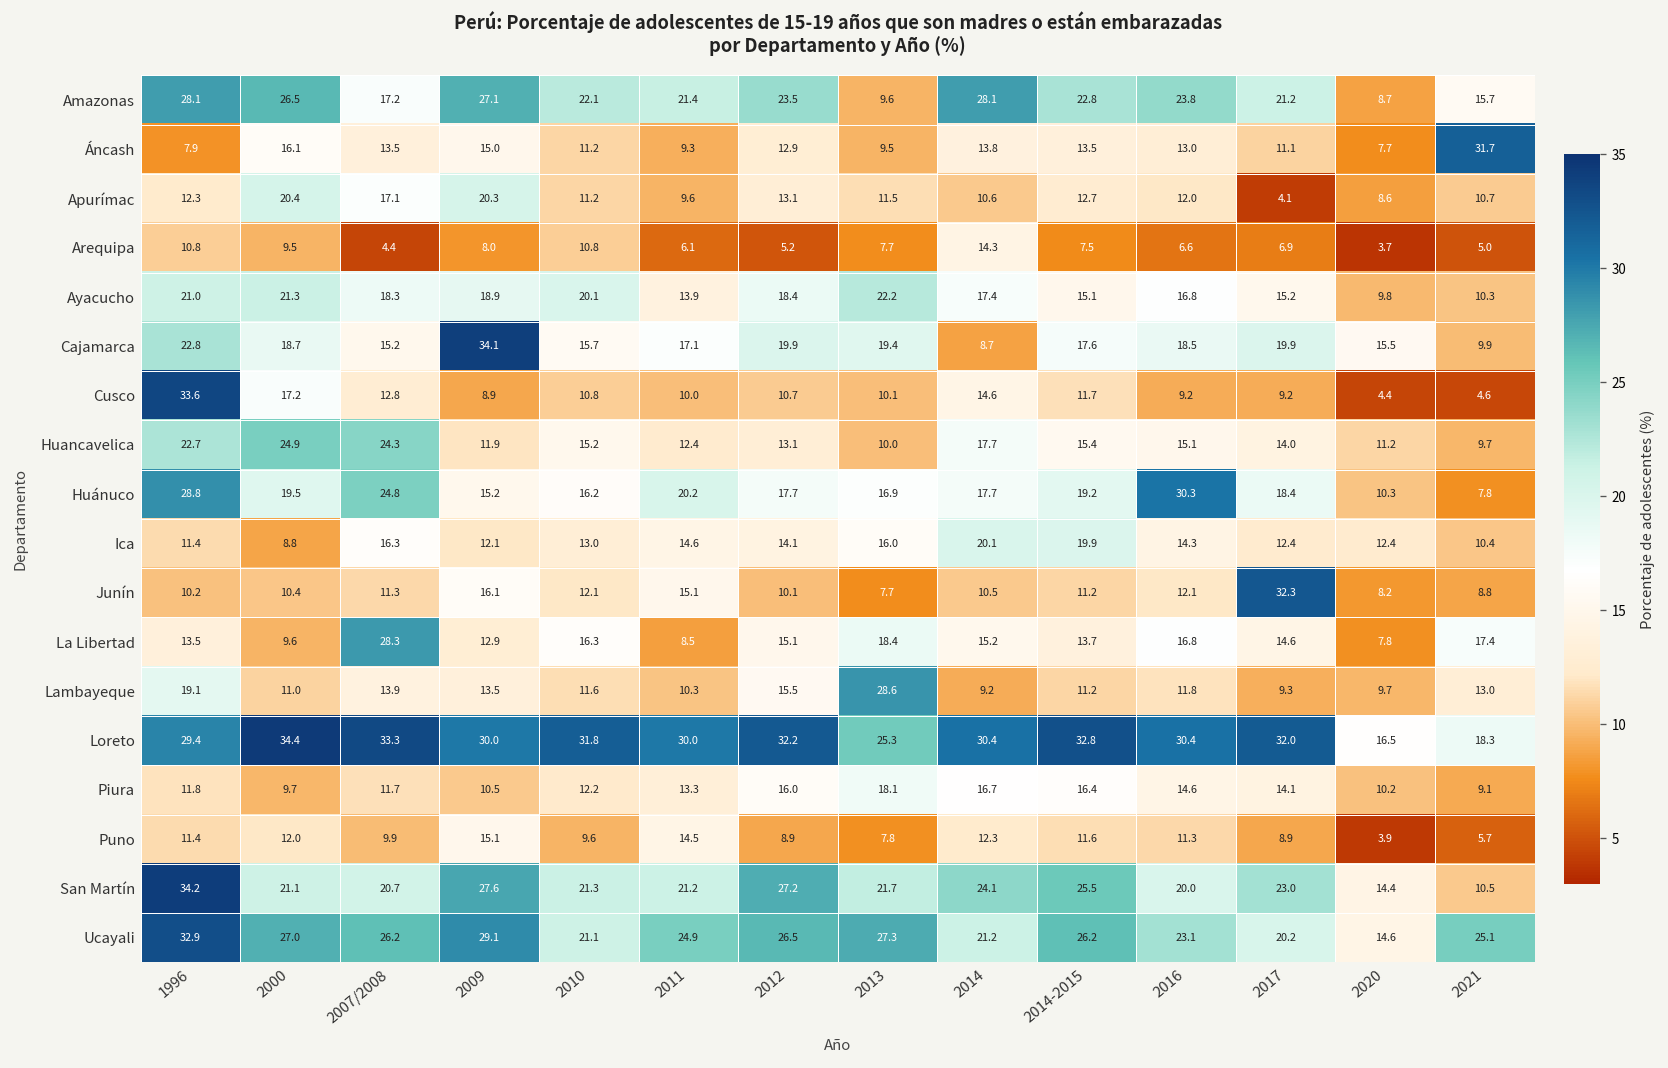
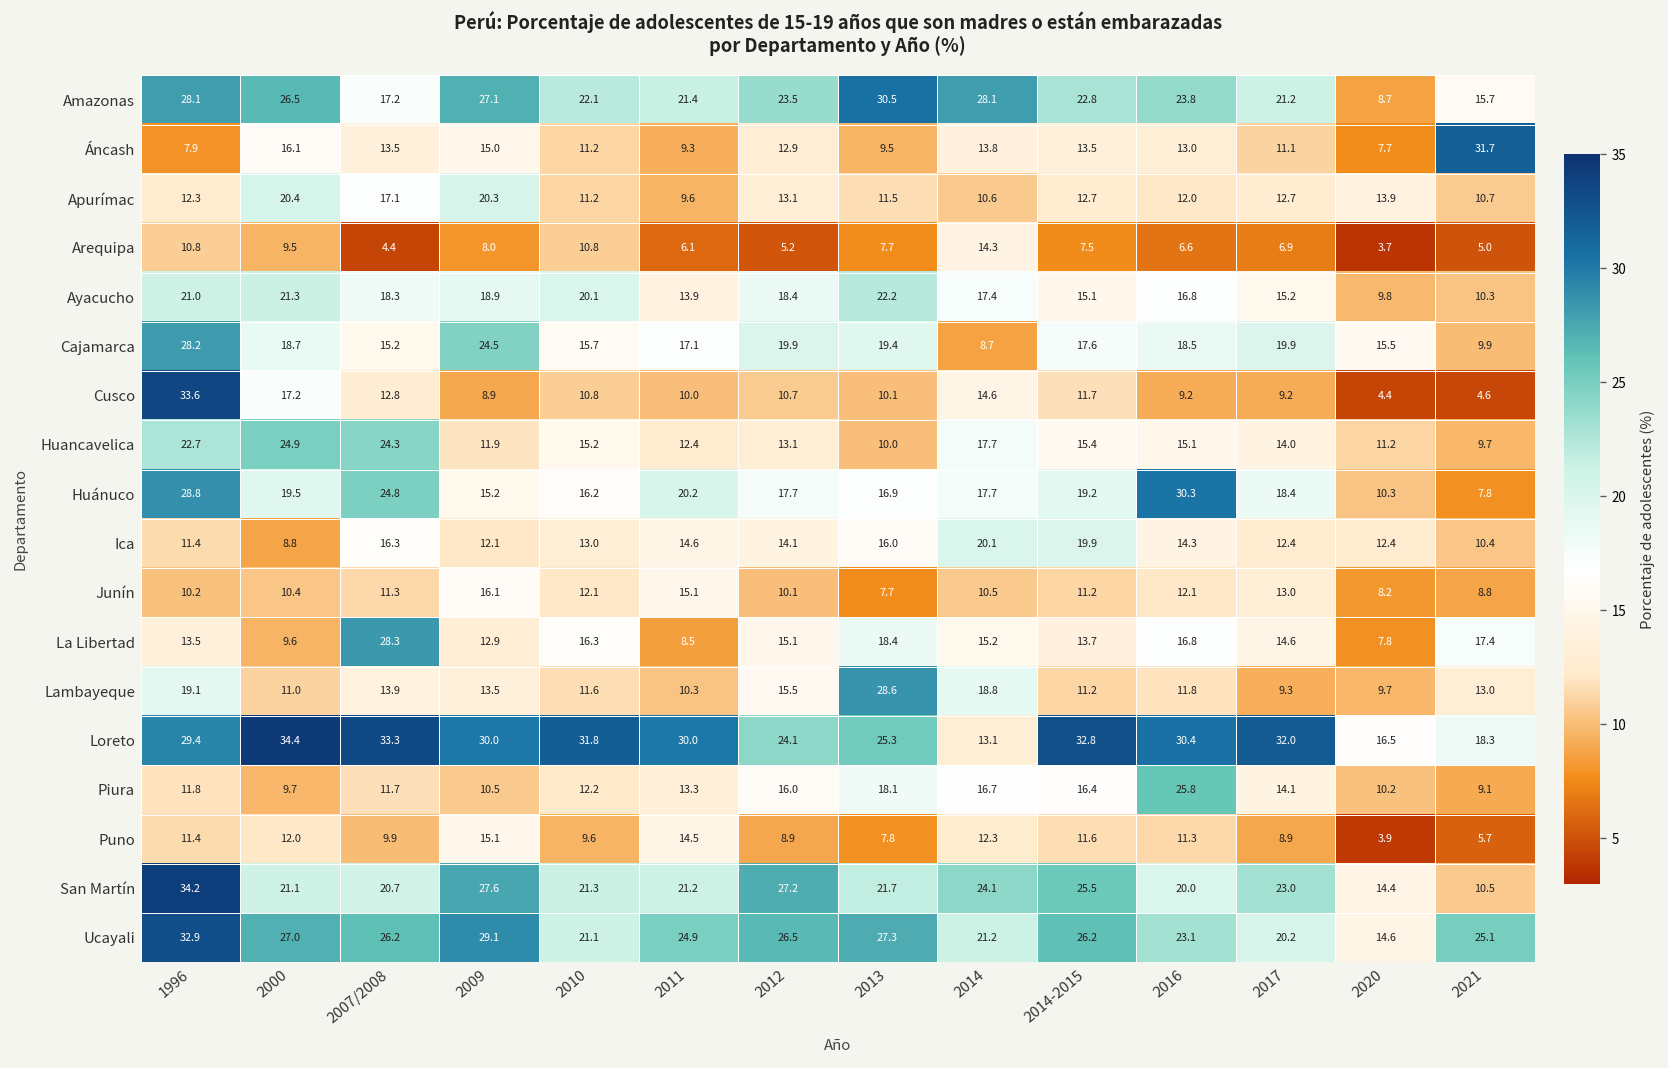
Amazonas, 2013: 9.6 -> 30.5
Apurímac, 2017: 4.1 -> 12.7
Apurímac, 2020: 8.6 -> 13.9
Cajamarca, 1996: 22.8 -> 28.2
Cajamarca, 2009: 34.1 -> 24.5
Junín, 2017: 32.3 -> 13.0
Lambayeque, 2014: 9.2 -> 18.8
Loreto, 2012: 32.2 -> 24.1
Loreto, 2014: 30.4 -> 13.1
Piura, 2016: 14.6 -> 25.8
